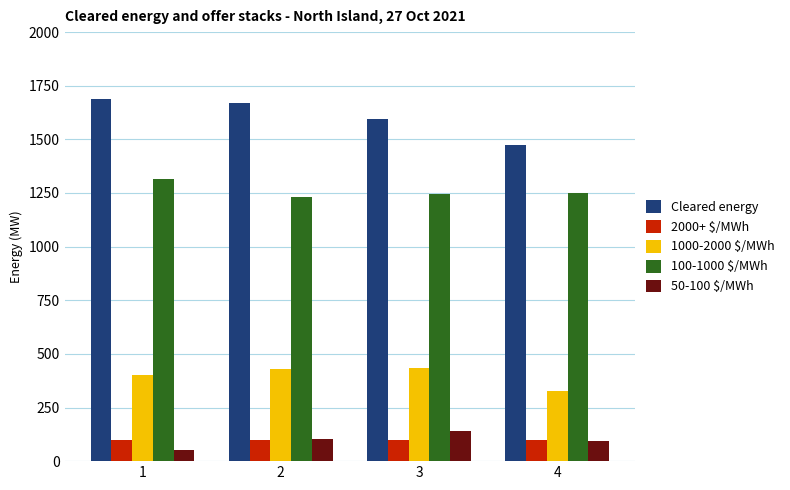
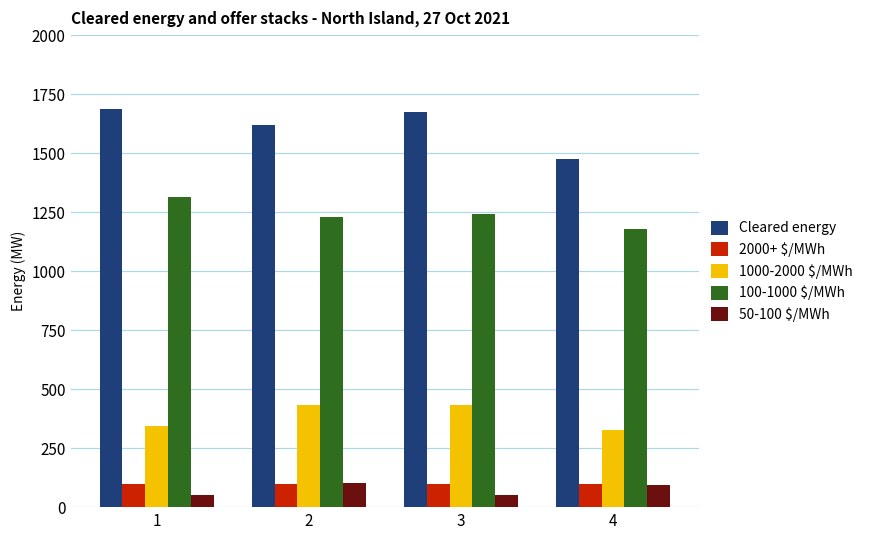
1000-2000 $/MWh, 1: 400 -> 340
Cleared energy, 2: 1670 -> 1620
Cleared energy, 3: 1590 -> 1670
50-100 $/MWh, 3: 140 -> 50
100-1000 $/MWh, 4: 1250 -> 1180
